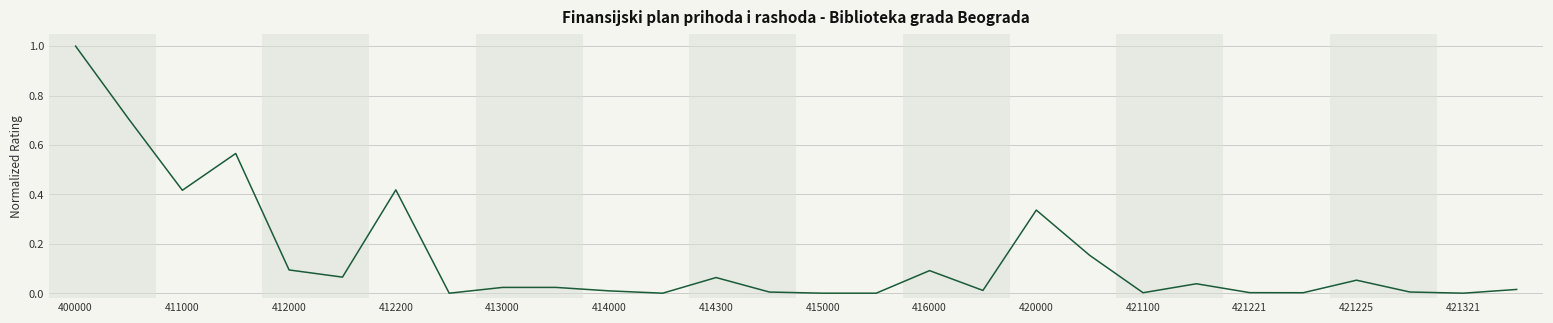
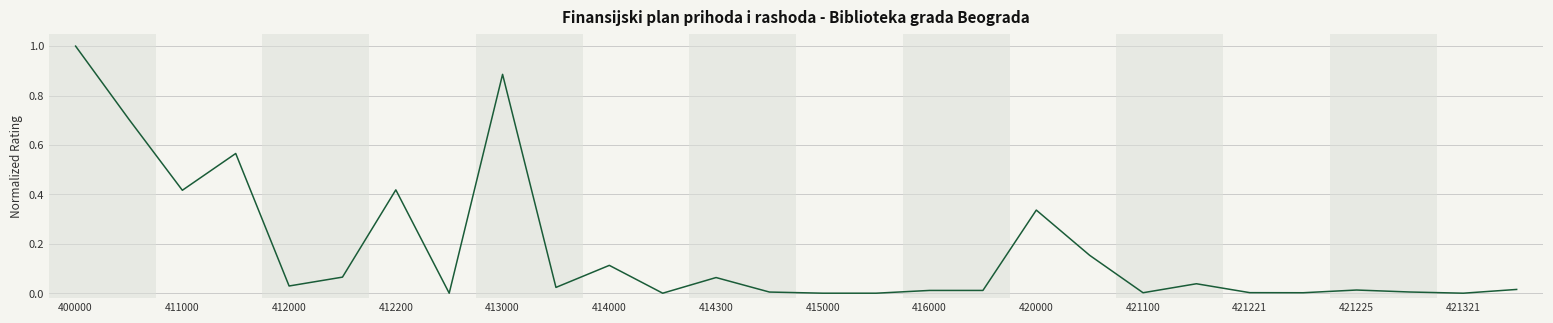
412000: 0.09 -> 0.03
413000: 0.02 -> 0.89
414000: 0.01 -> 0.11
416000: 0.09 -> 0.01
421225: 0.05 -> 0.01
